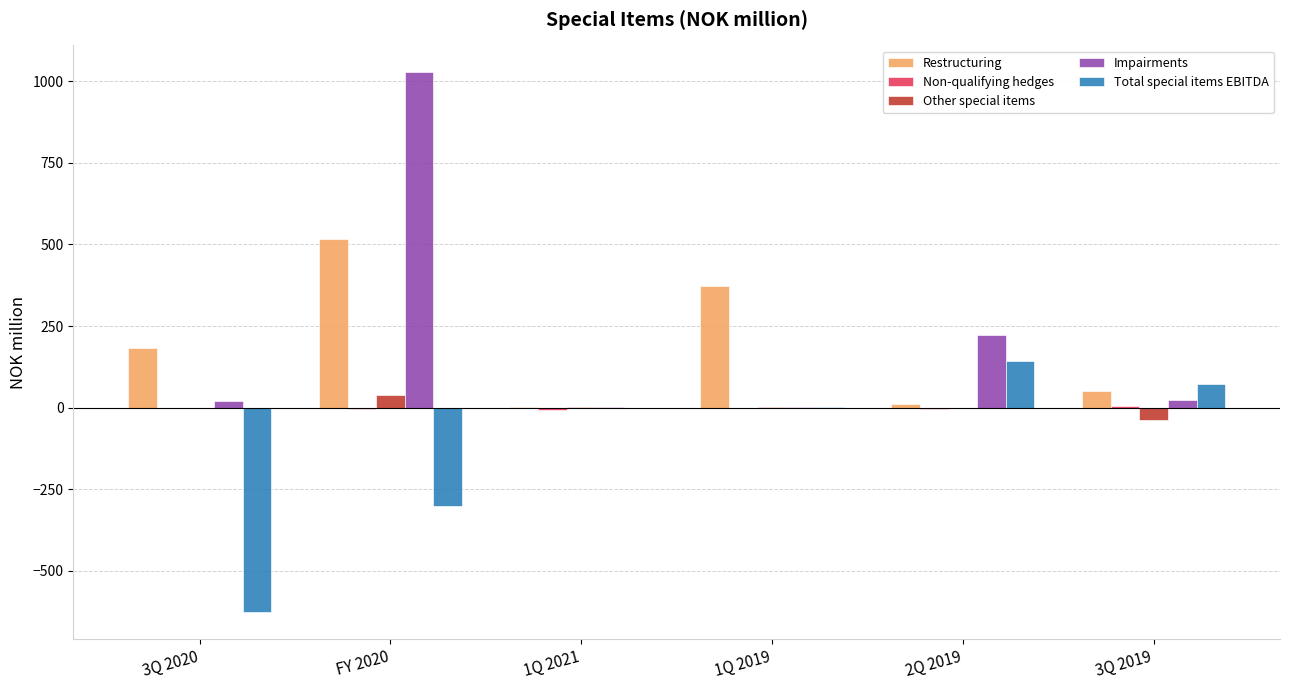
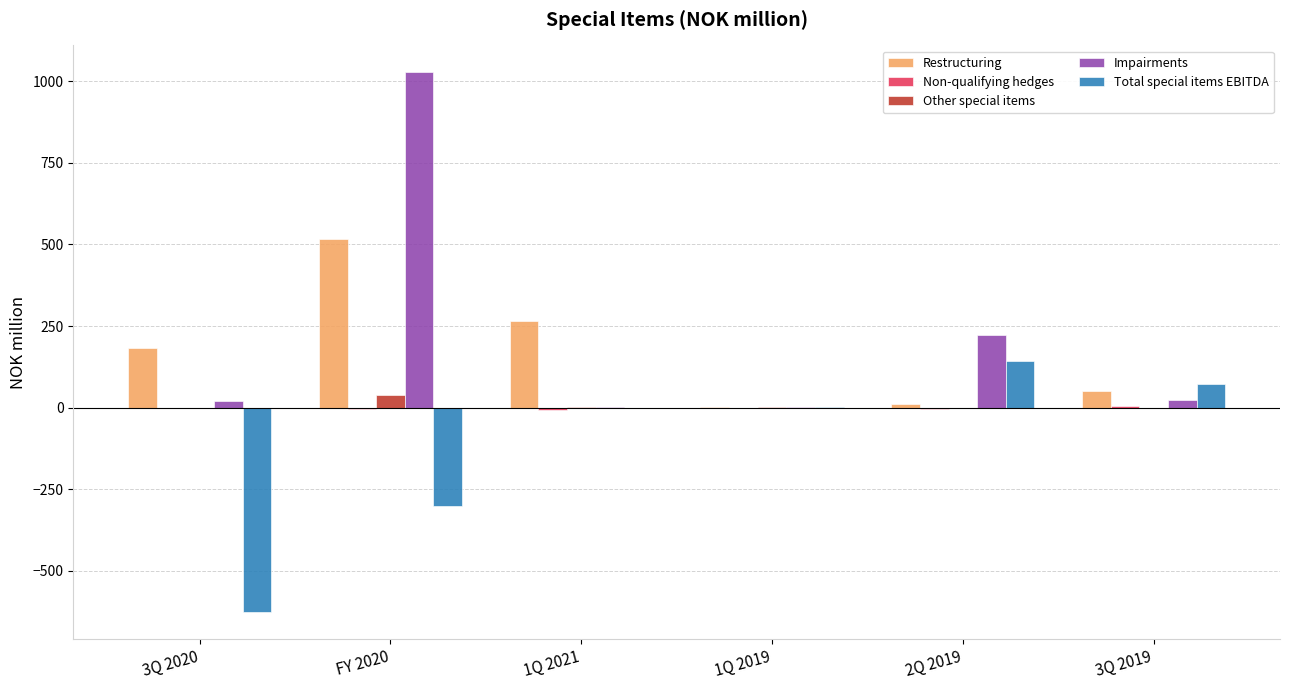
Restructuring, 1Q 2021: 0 -> 270
Restructuring, 1Q 2019: 370 -> 0
Other special items, 3Q 2019: -40 -> 0
